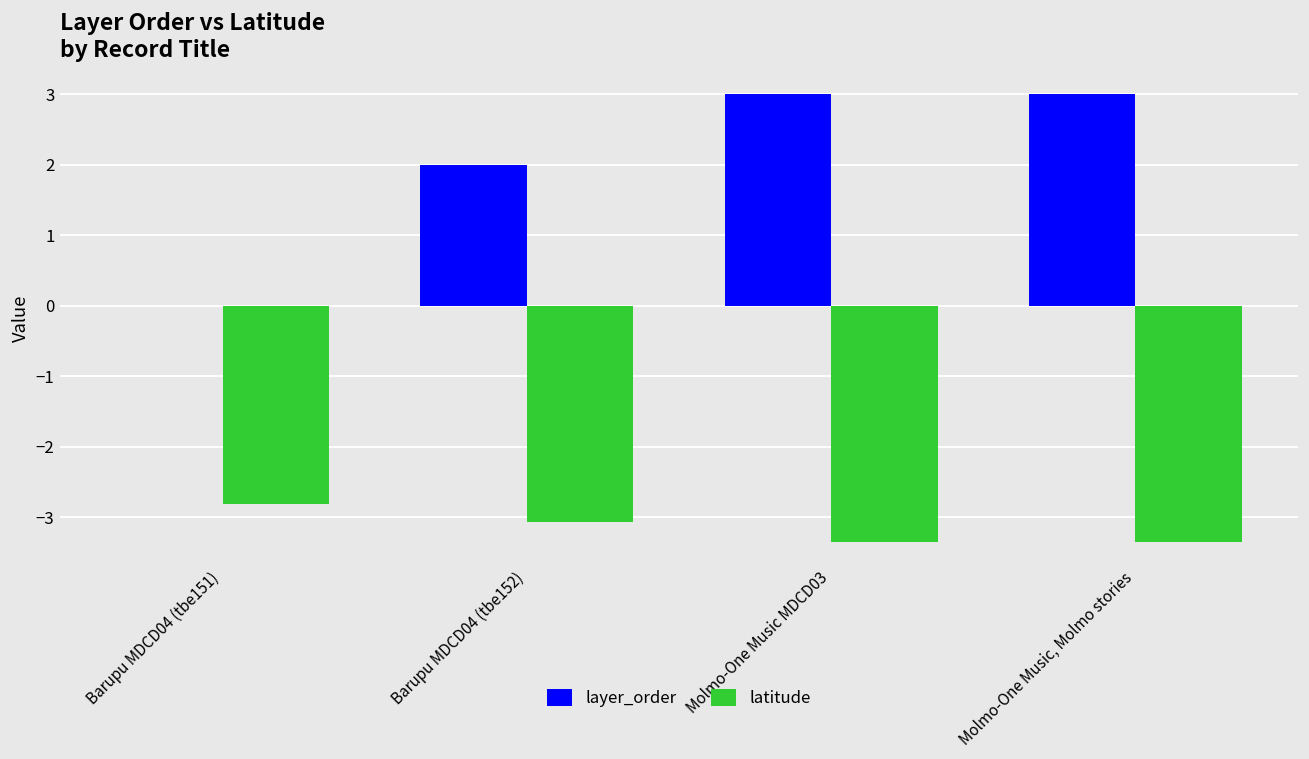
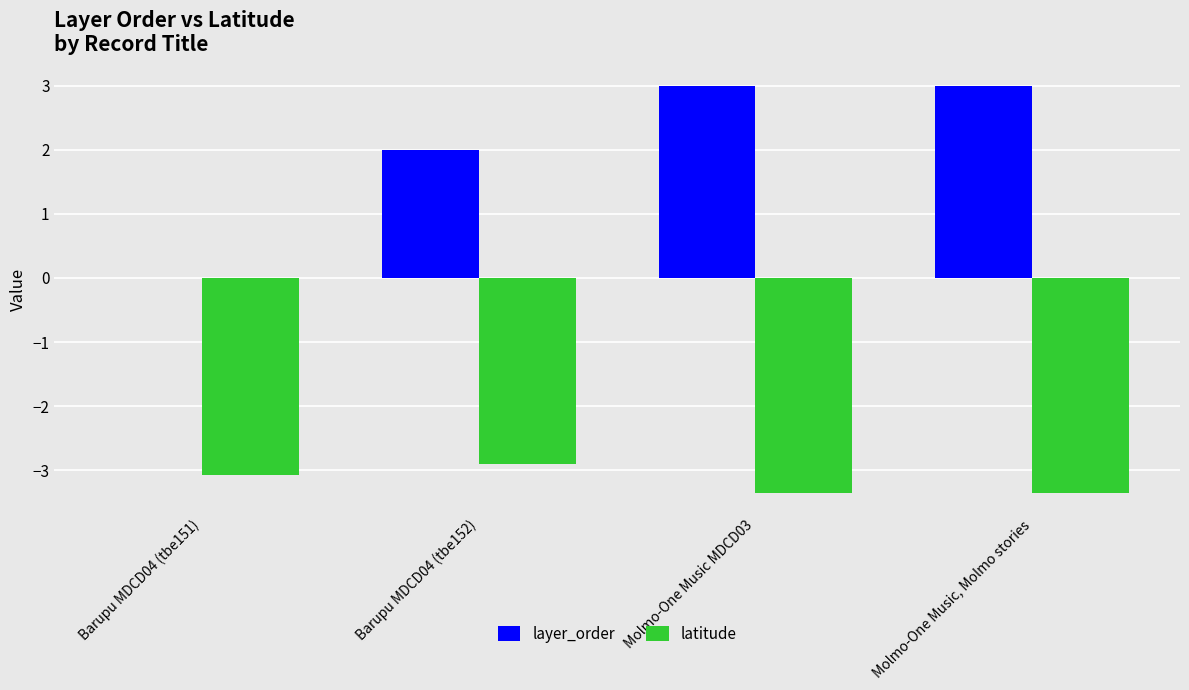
latitude, Barupu MDCD04 (tbe151): -2.8 -> -3.1
latitude, Barupu MDCD04 (tbe152): -3.1 -> -2.9
